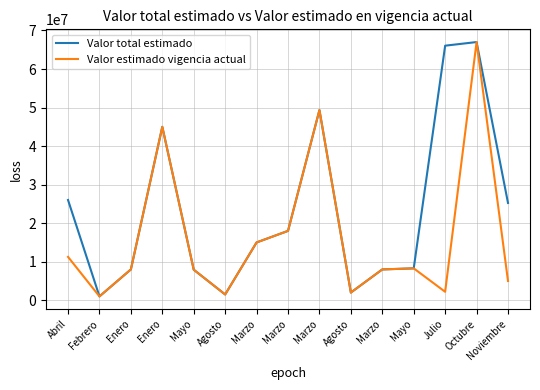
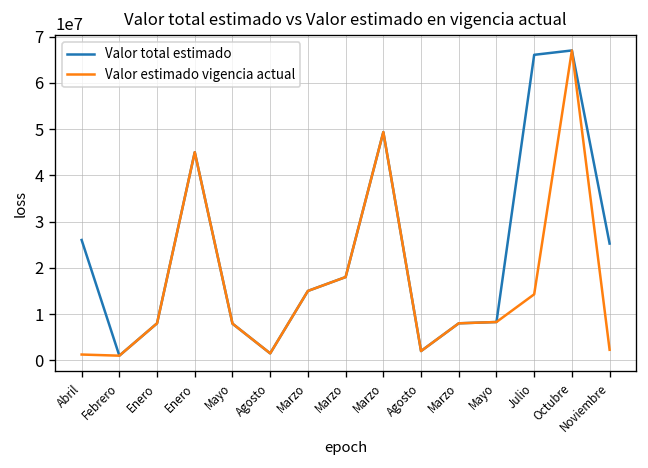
Valor estimado vigencia actual, Abril: 11000000 -> 1000000
Valor estimado vigencia actual, Julio: 2000000 -> 14000000
Valor estimado vigencia actual, Noviembre: 5000000 -> 2000000
